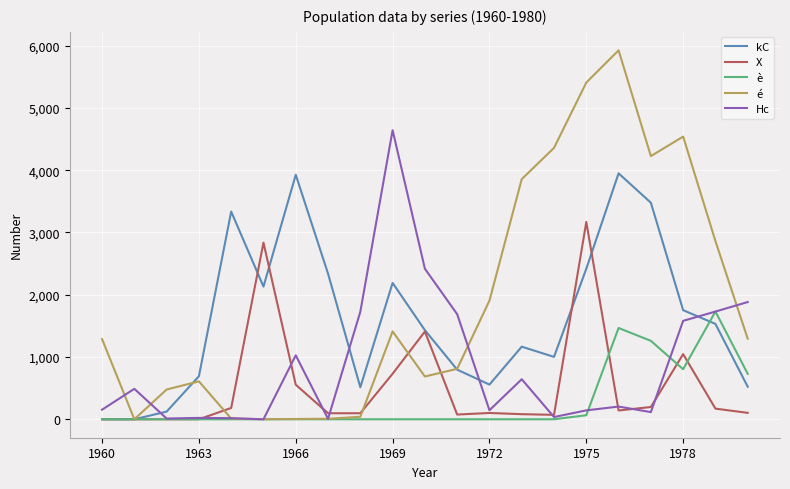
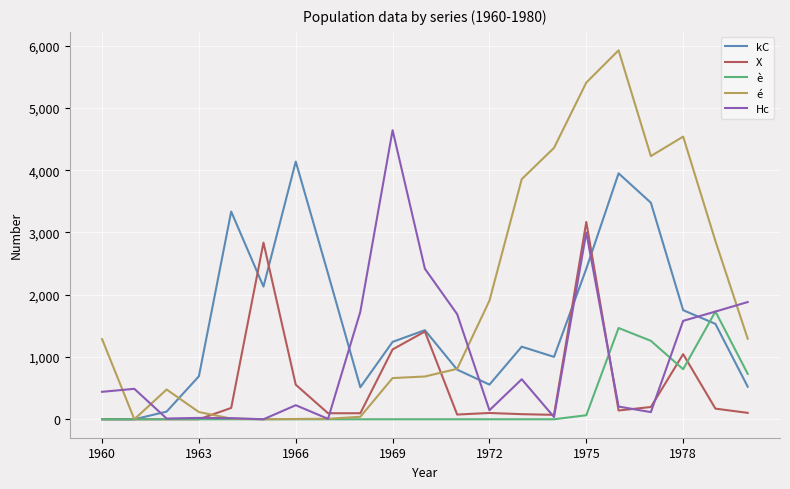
Hc, 1960: 200 -> 400
é, 1963: 600 -> 100
kC, 1966: 3,900 -> 4,100
Hc, 1966: 1,000 -> 200
kC, 1969: 2,200 -> 1,200
X, 1969: 700 -> 1,100
é, 1969: 1,400 -> 700
Hc, 1975: 100 -> 3,000
